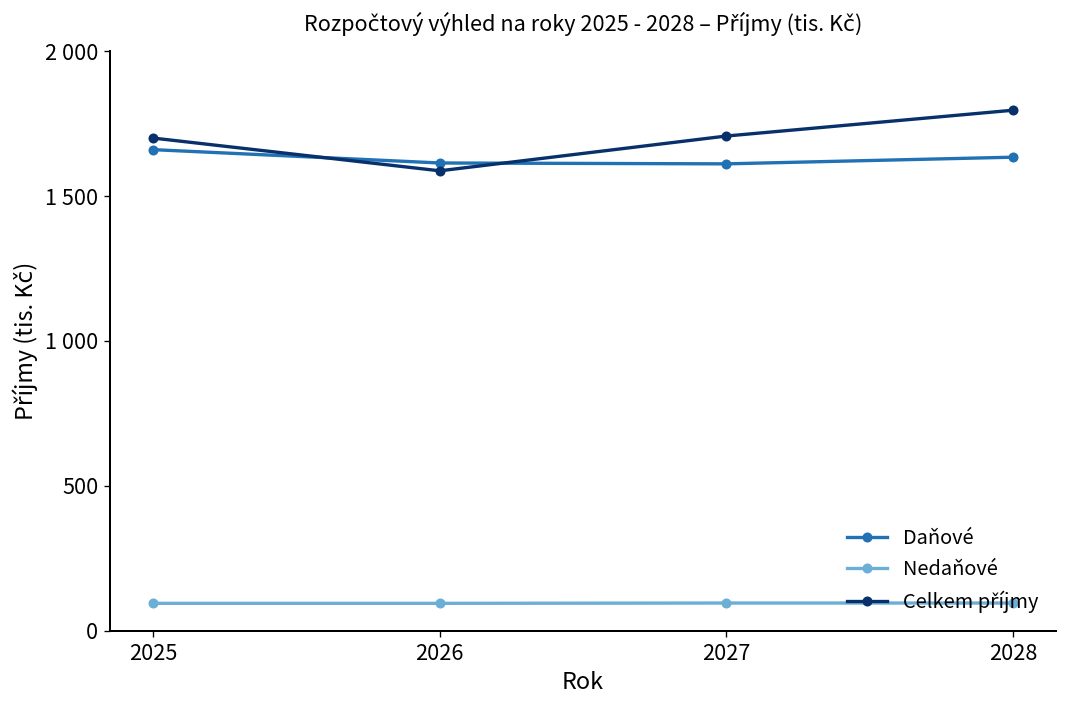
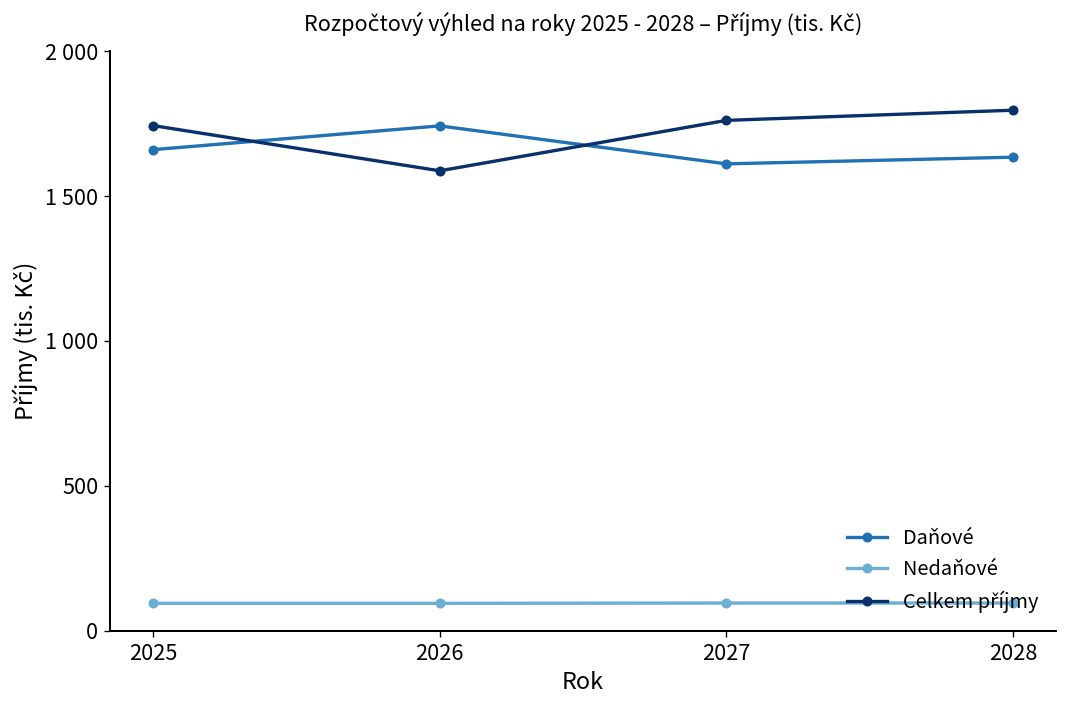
Celkem příjmy, 2025: 1700 -> 1740
Daňové, 2026: 1610 -> 1740
Celkem příjmy, 2027: 1710 -> 1760
